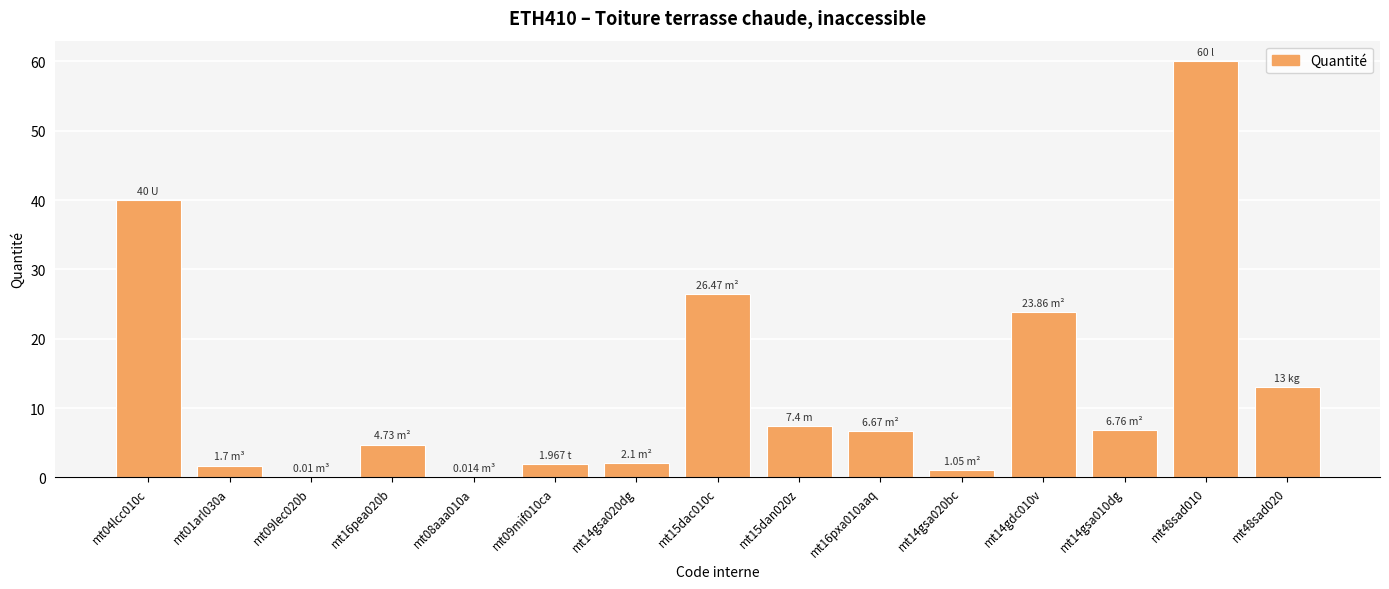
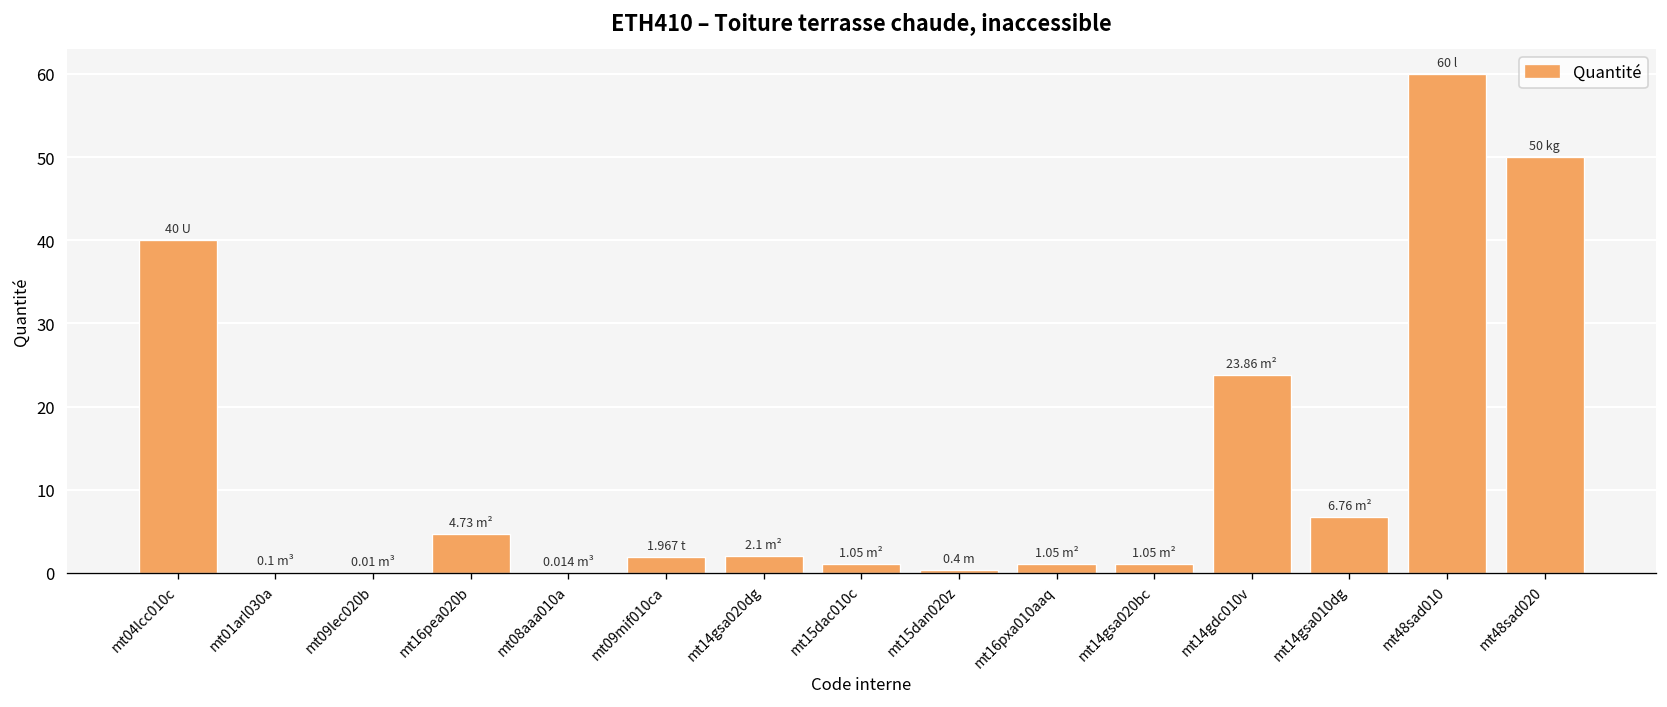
mt01arl030a: 1.7 -> 0.1
mt15dac010c: 26.47 -> 1.05
mt15dan020z: 7.4 -> 0.4
mt16pxa010aaq: 6.67 -> 1.05
mt48sad020: 13 -> 50
